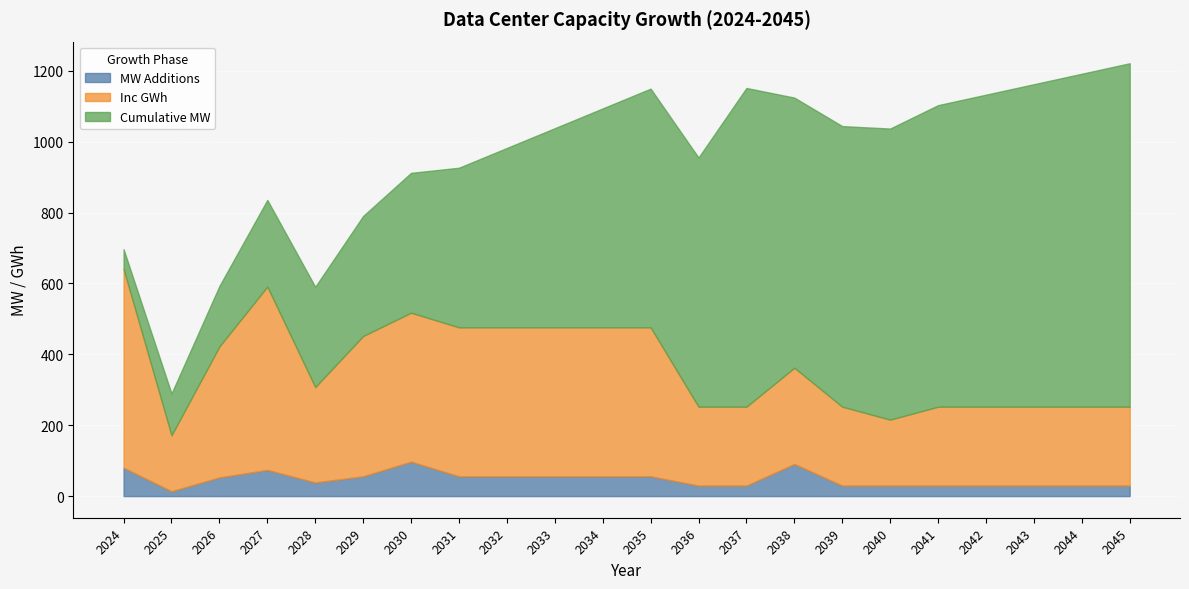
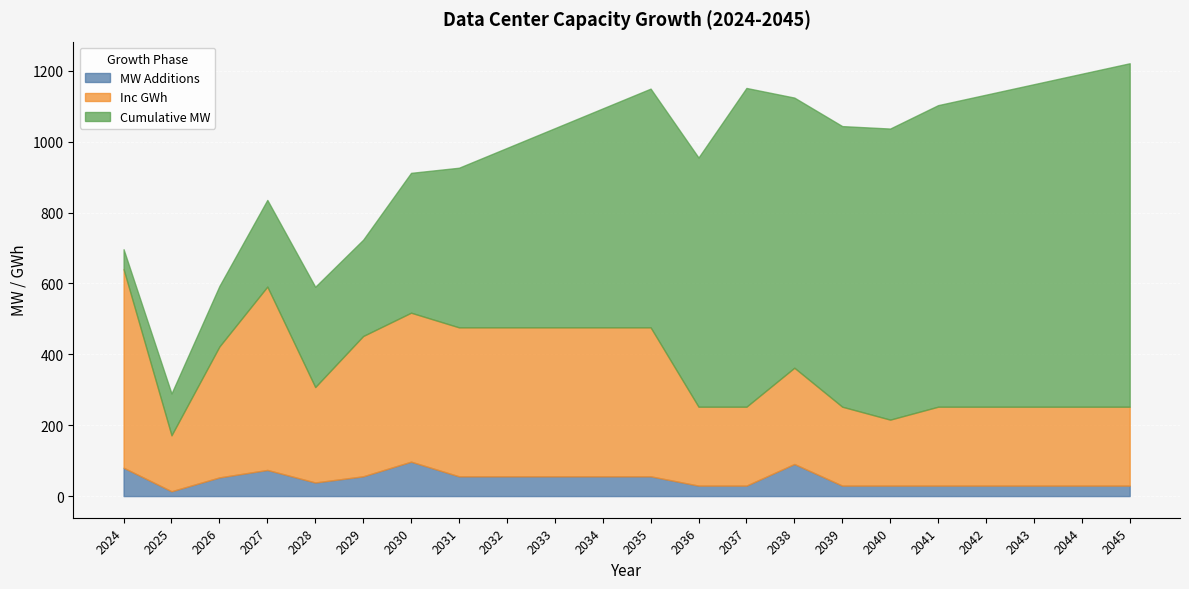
Cumulative MW, 2029: 340 -> 270
